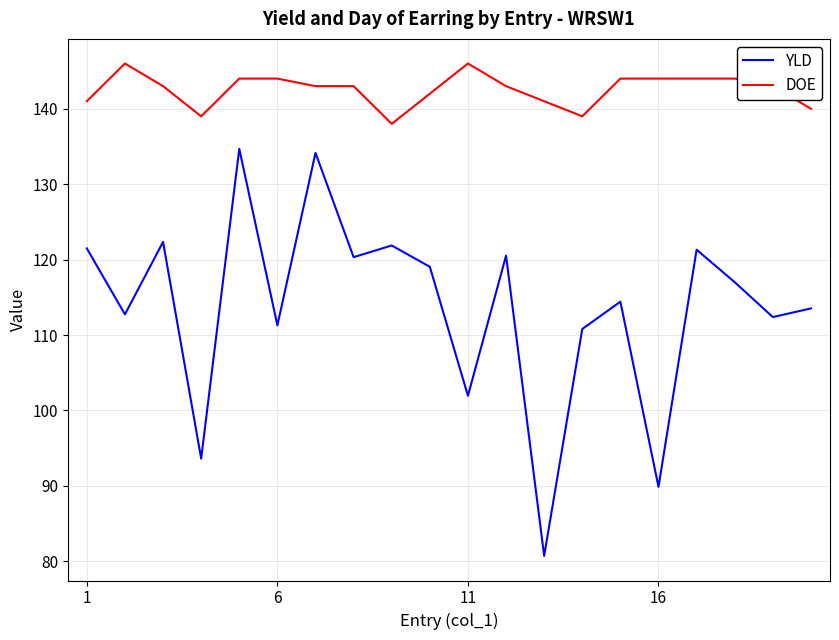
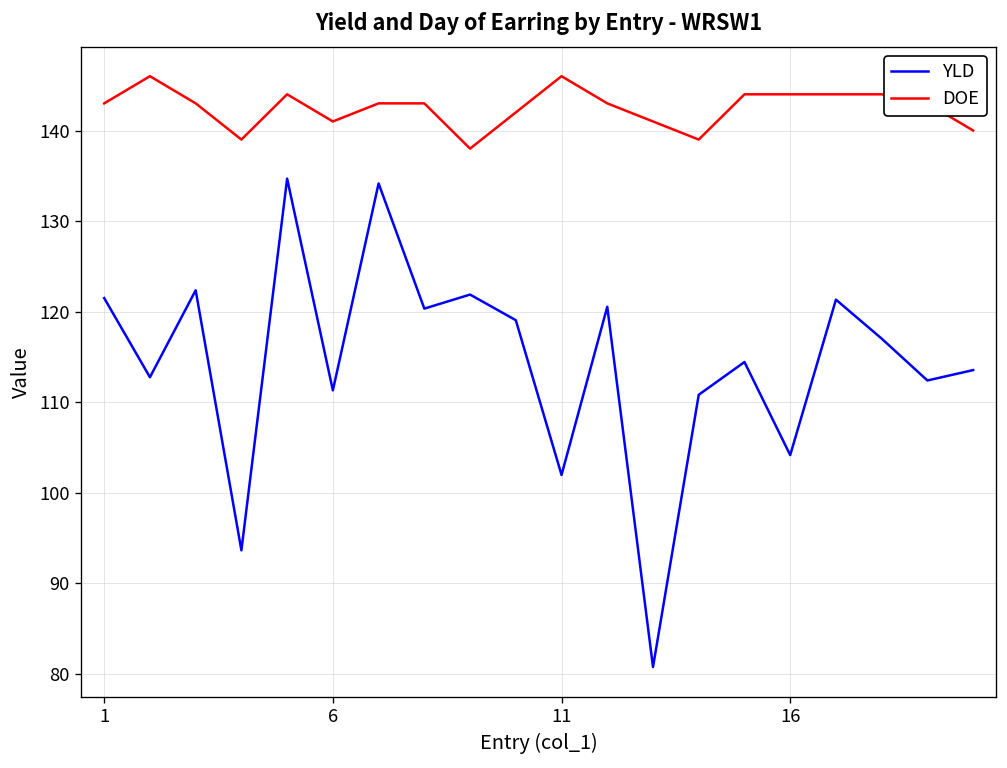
DOE, 1: 141 -> 143
DOE, 6: 144 -> 141
YLD, 16: 90 -> 104
